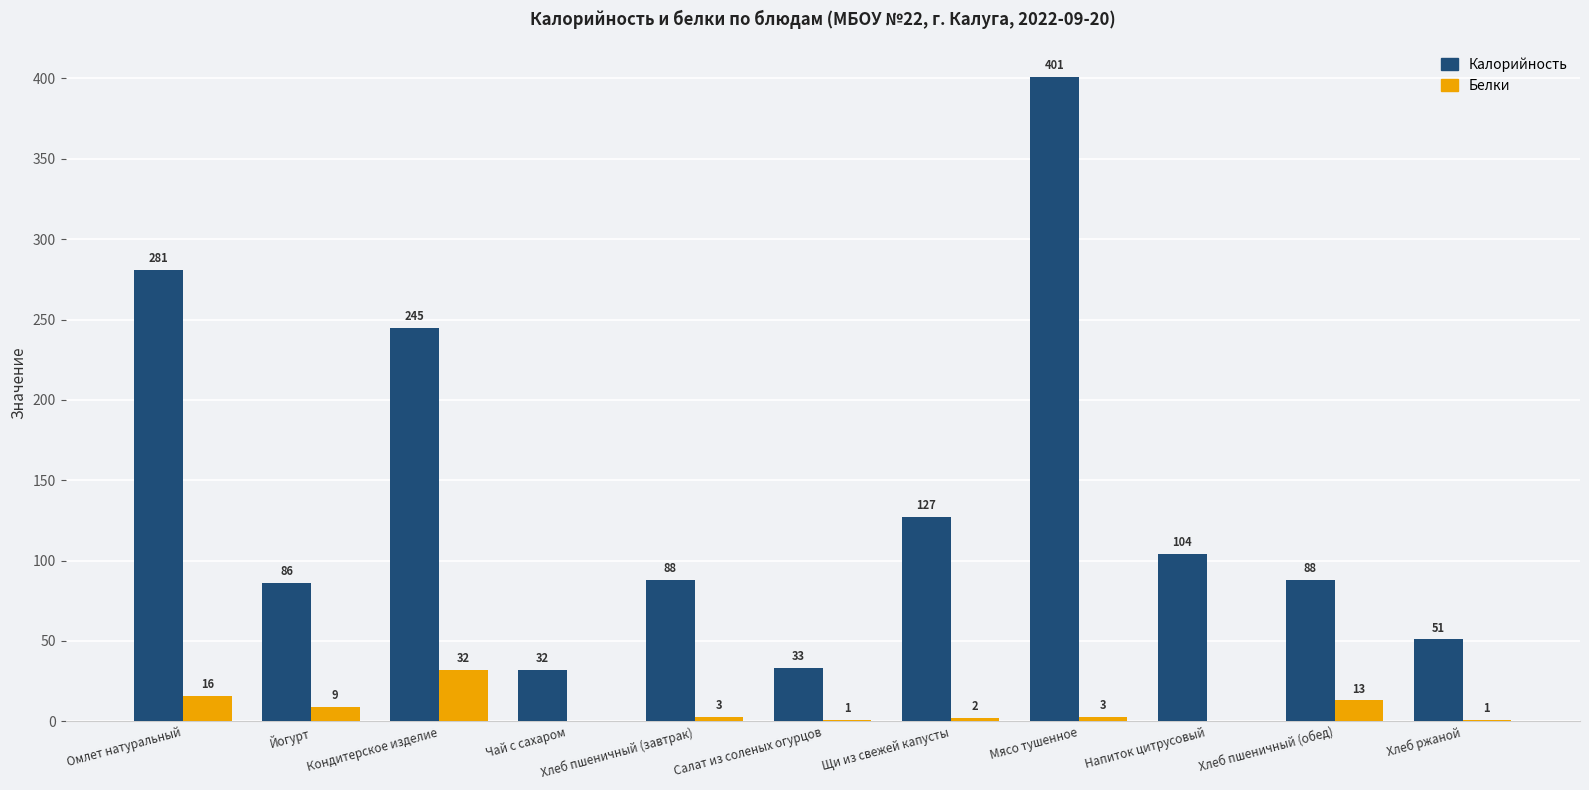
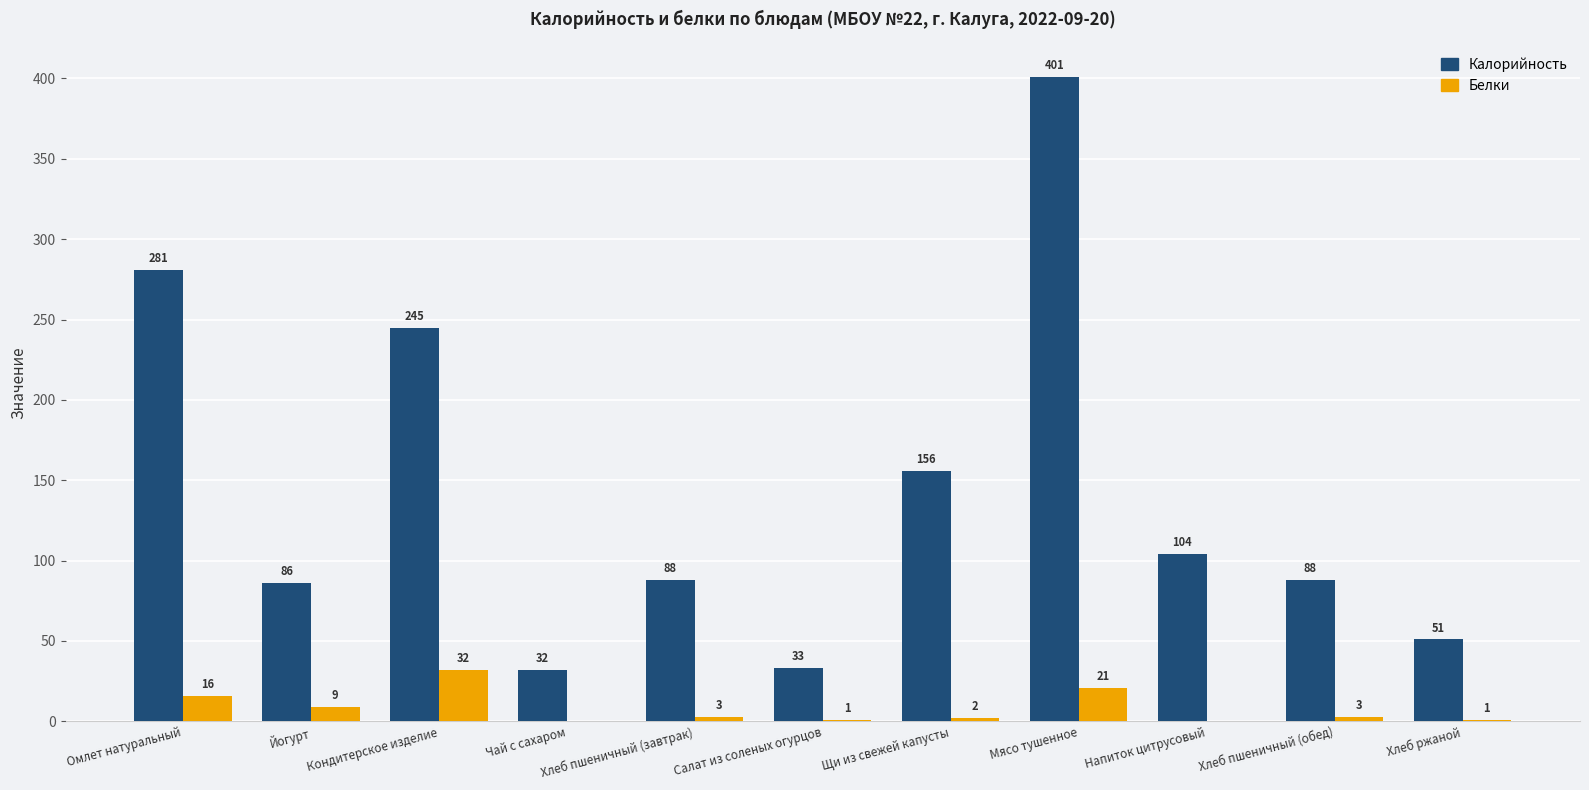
Калорийность, Щи из свежей капусты: 127 -> 156
Белки, Мясо тушенное: 3 -> 21
Белки, Хлеб пшеничный (обед): 13 -> 3
